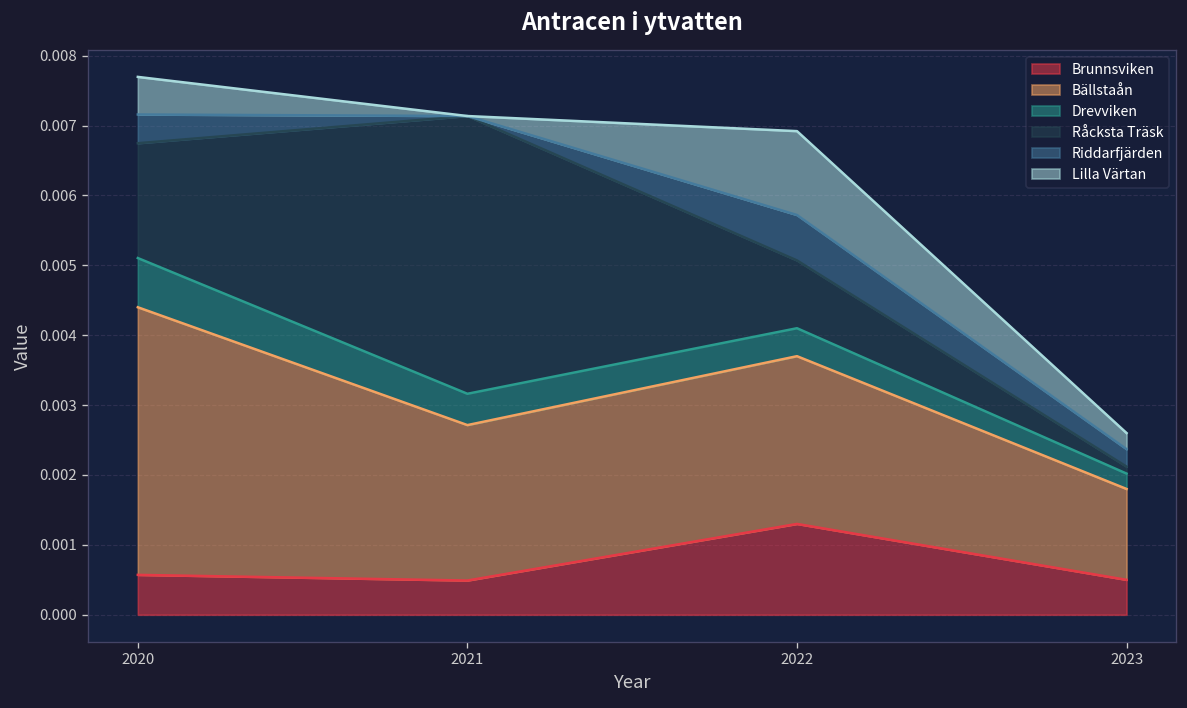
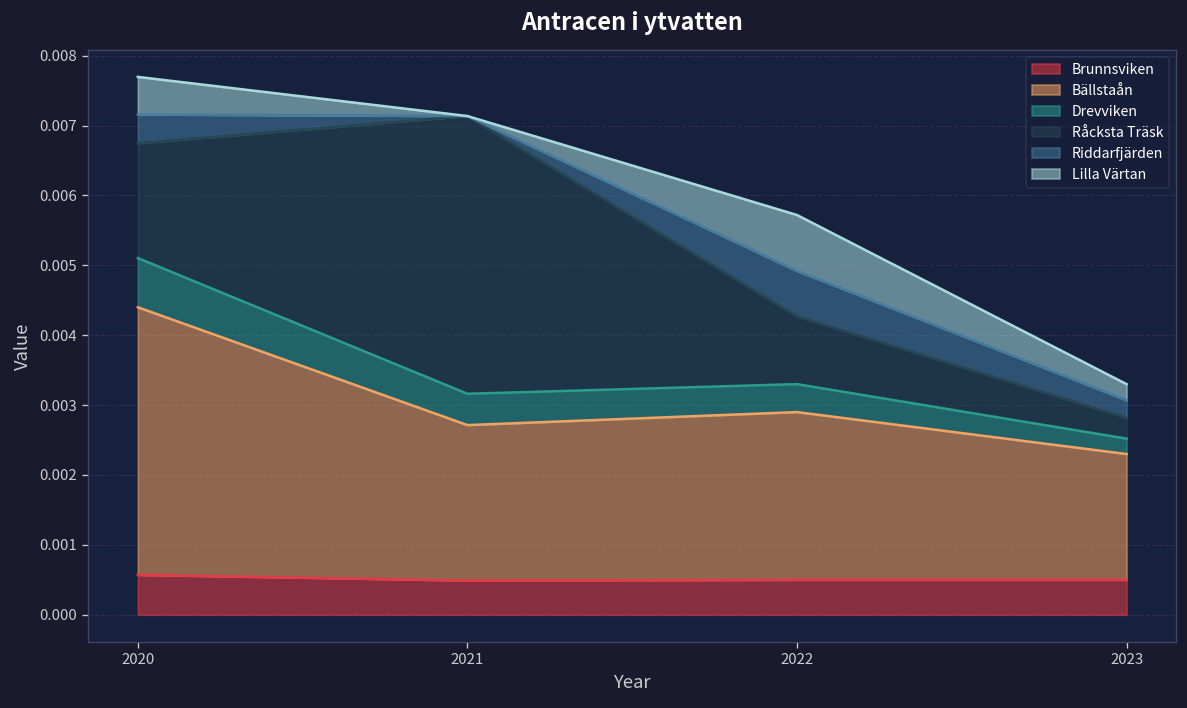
Brunnsviken, 2022: 0.0013 -> 0.0005
Lilla Värtan, 2022: 0.0012 -> 0.0008
Bällstaån, 2023: 0.0013 -> 0.0018
Råcksta Träsk, 2023: 0.0001 -> 0.0003
